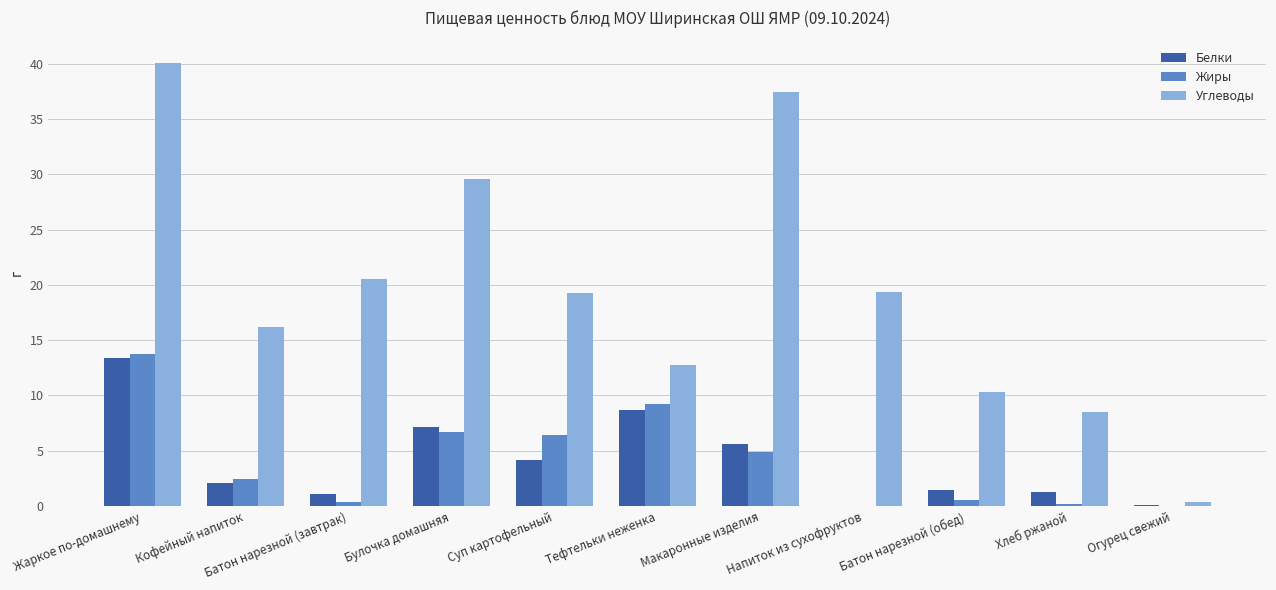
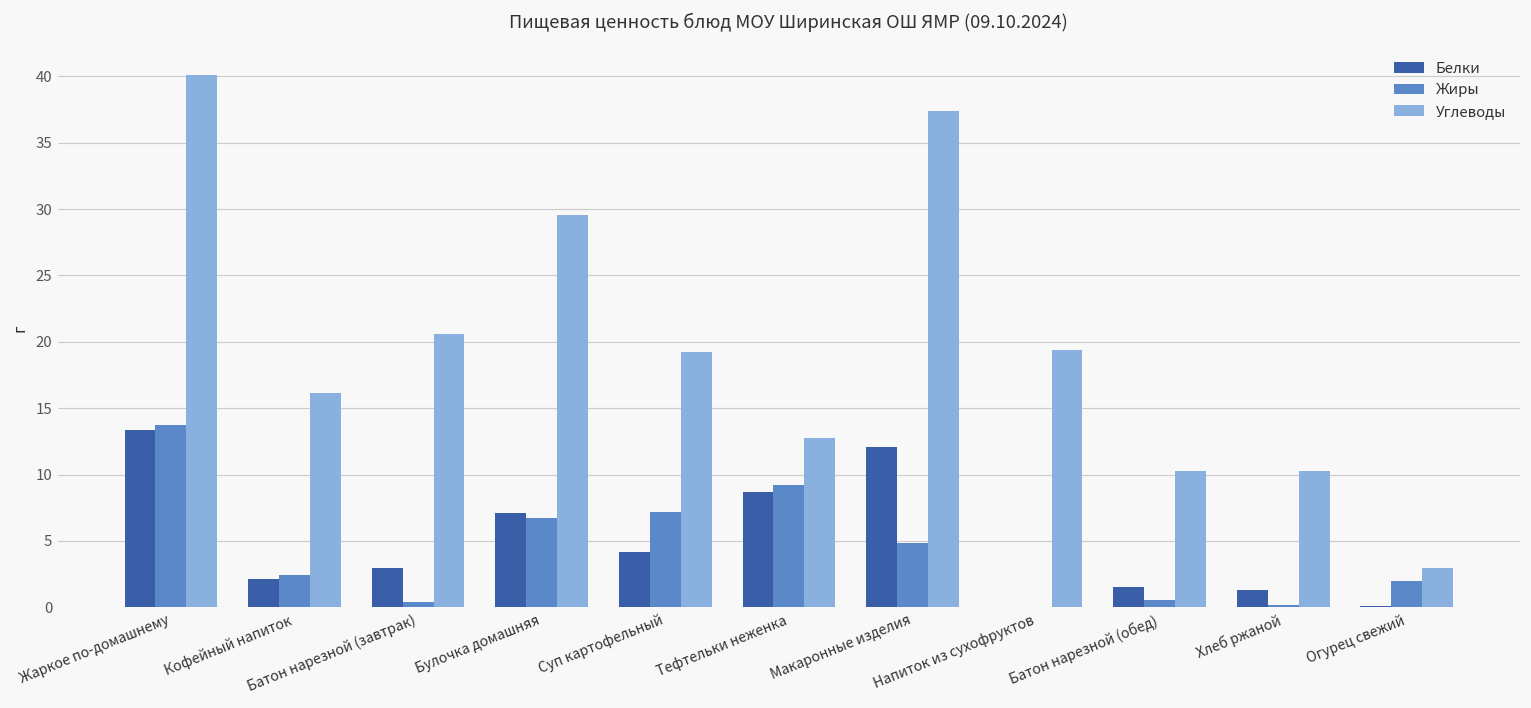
Белки, Батон нарезной (завтрак): 1.1 -> 3.0
Жиры, Суп картофельный: 6.4 -> 7.2
Белки, Макаронные изделия: 5.6 -> 12.1
Углеводы, Хлеб ржаной: 8.5 -> 10.3
Жиры, Огурец свежий: 0.0 -> 2.0
Углеводы, Огурец свежий: 0.4 -> 3.0
